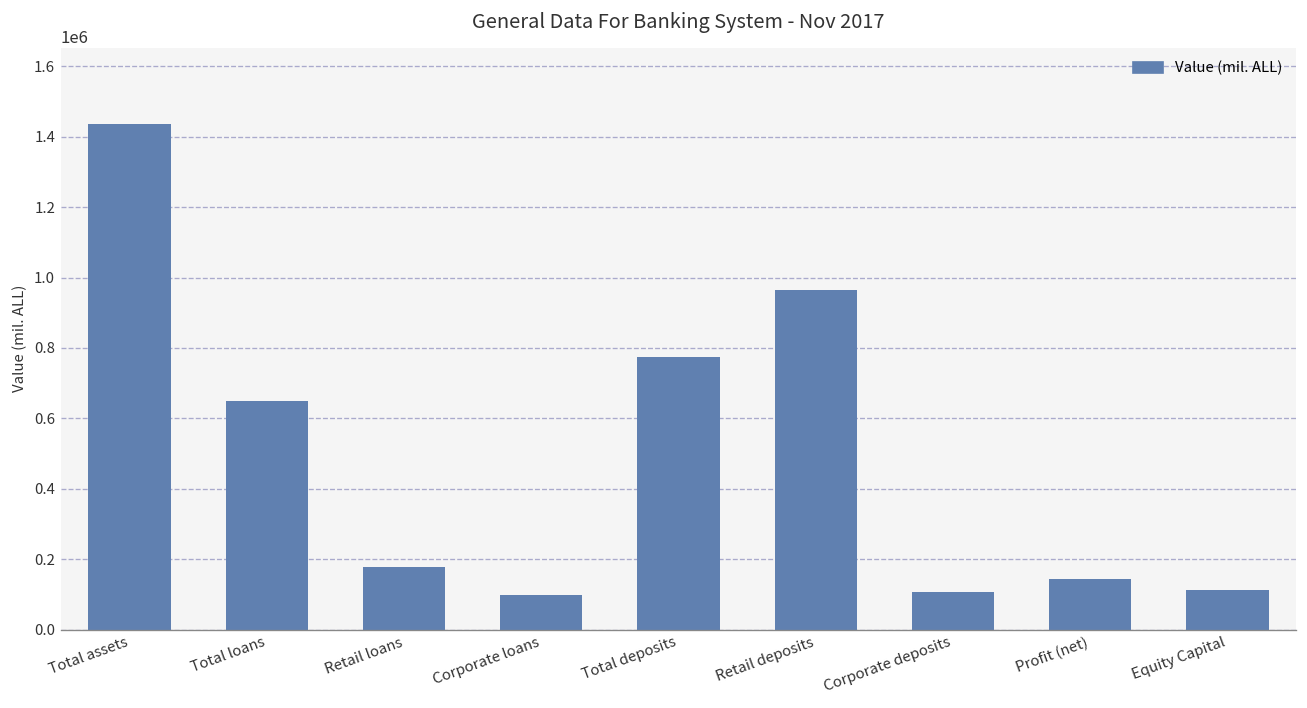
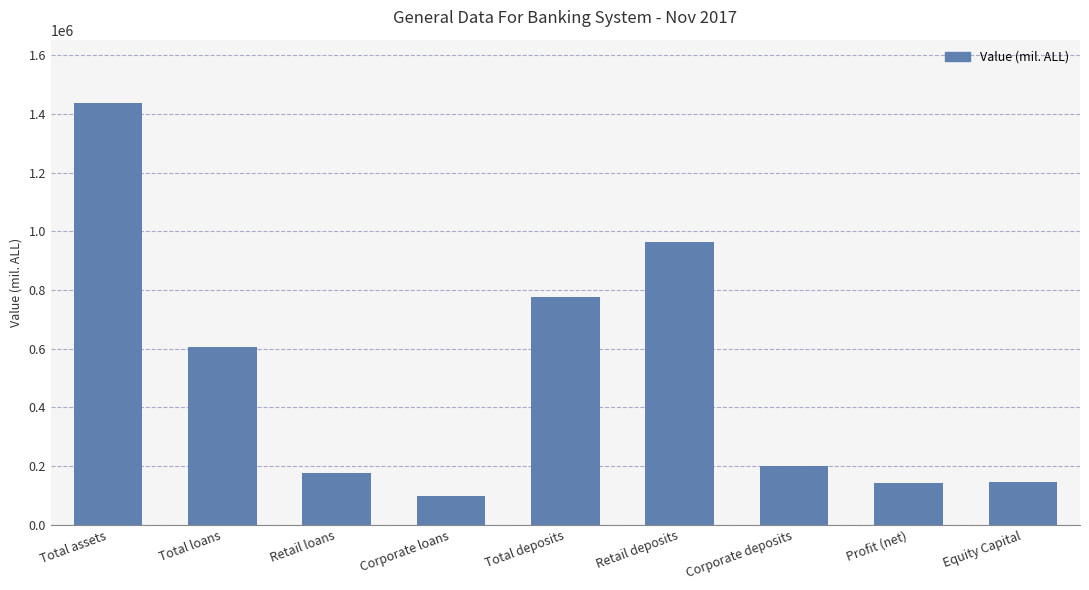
Total loans: 650000 -> 610000
Corporate deposits: 110000 -> 200000
Equity Capital: 110000 -> 150000
